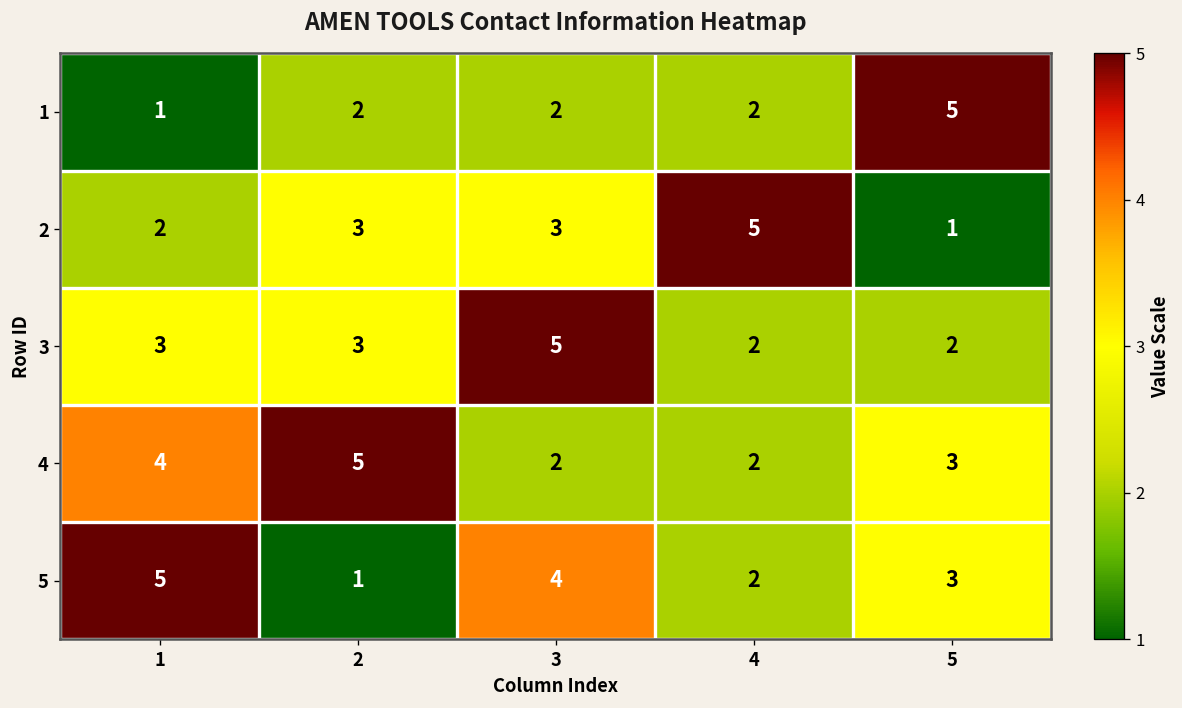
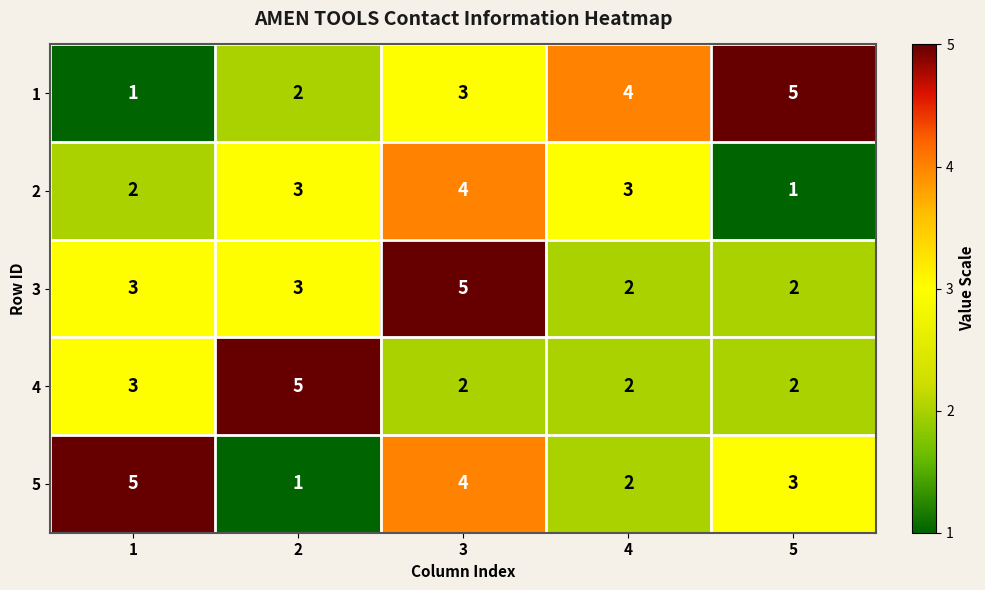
1, 3: 2 -> 3
1, 4: 2 -> 4
2, 3: 3 -> 4
2, 4: 5 -> 3
4, 1: 4 -> 3
4, 5: 3 -> 2
